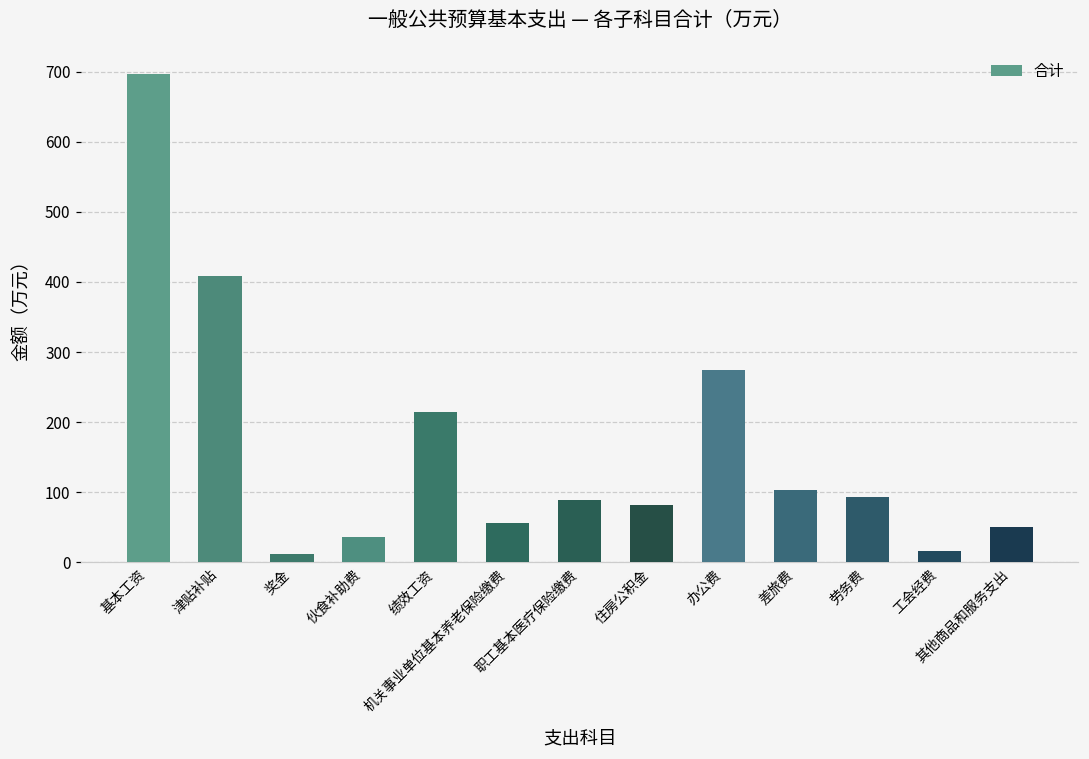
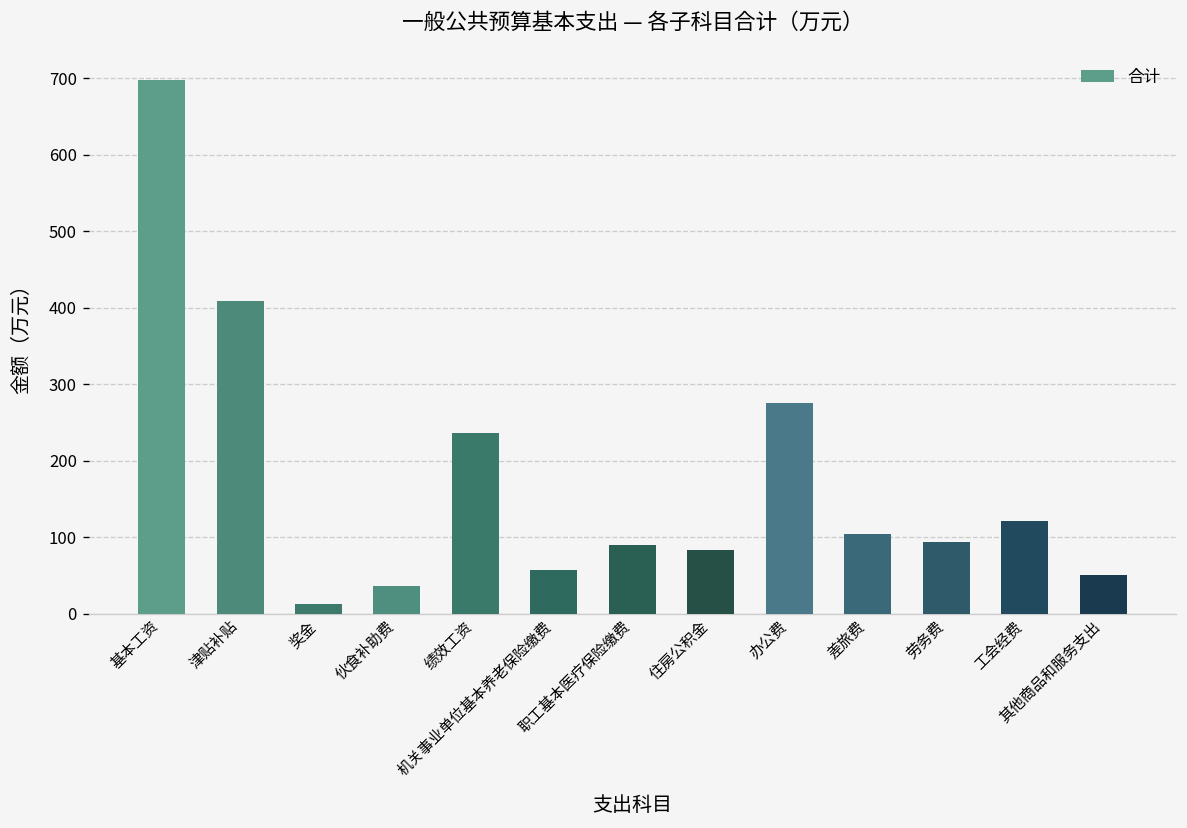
绩效工资: 210 -> 240
工会经费: 20 -> 120
